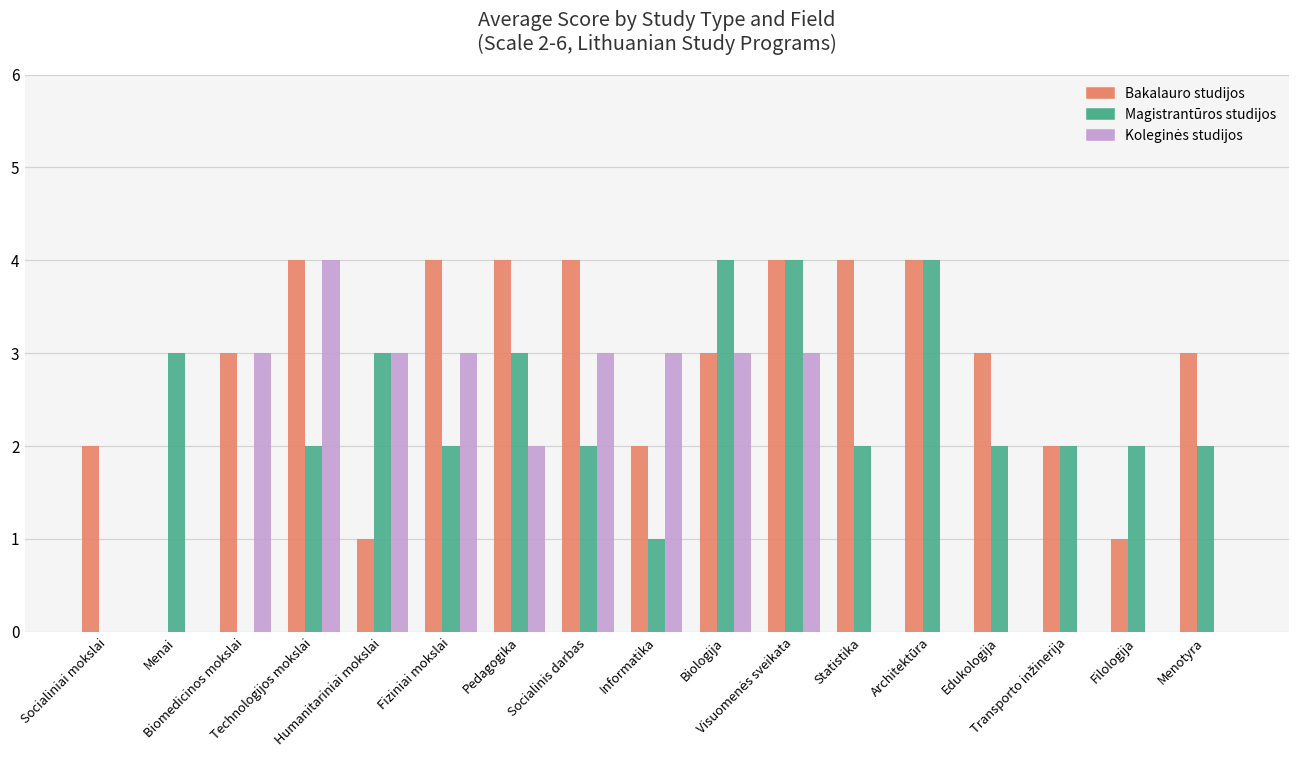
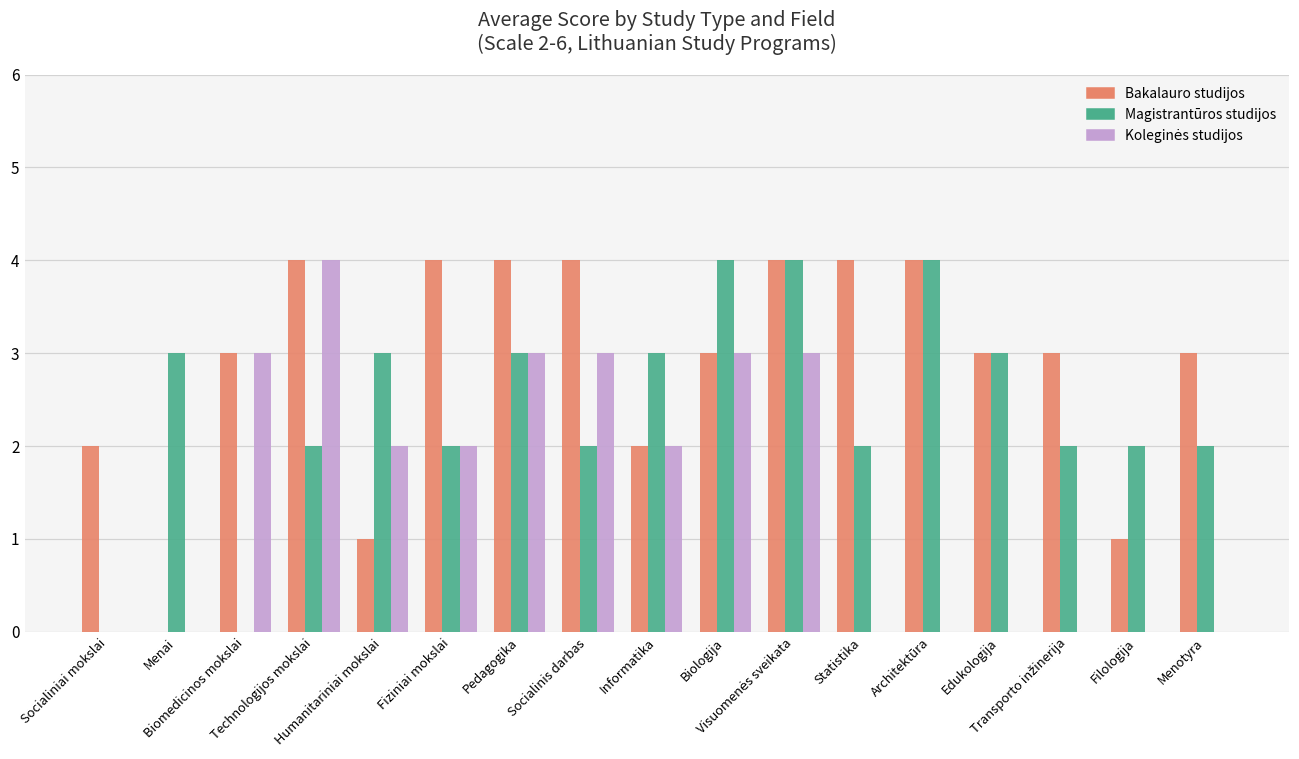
Koleginės studijos, Humanitariniai mokslai: 3 -> 2
Koleginės studijos, Fiziniai mokslai: 3 -> 2
Koleginės studijos, Pedagogika: 2 -> 3
Magistrantūros studijos, Informatika: 1 -> 3
Koleginės studijos, Informatika: 3 -> 2
Magistrantūros studijos, Edukologija: 2 -> 3
Bakalauro studijos, Transporto inžinerija: 2 -> 3
